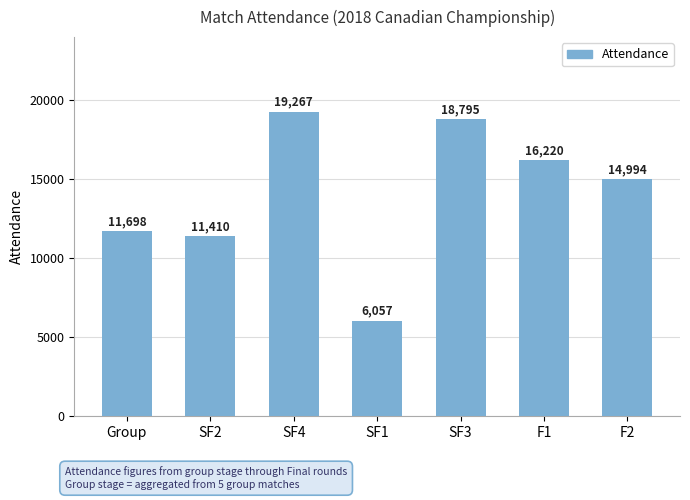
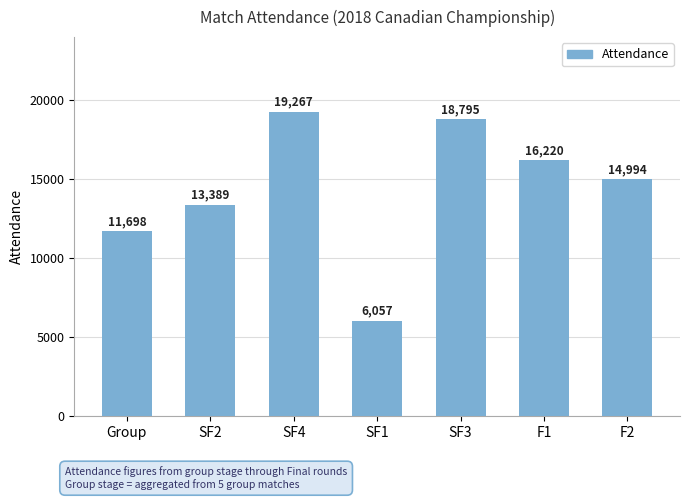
SF2: 11,410 -> 13,389
